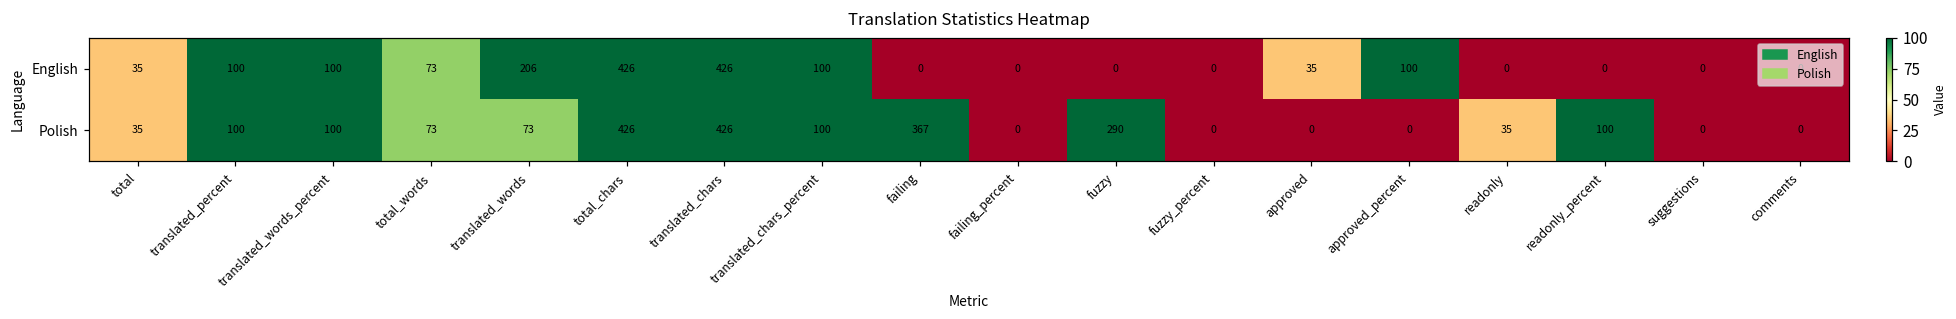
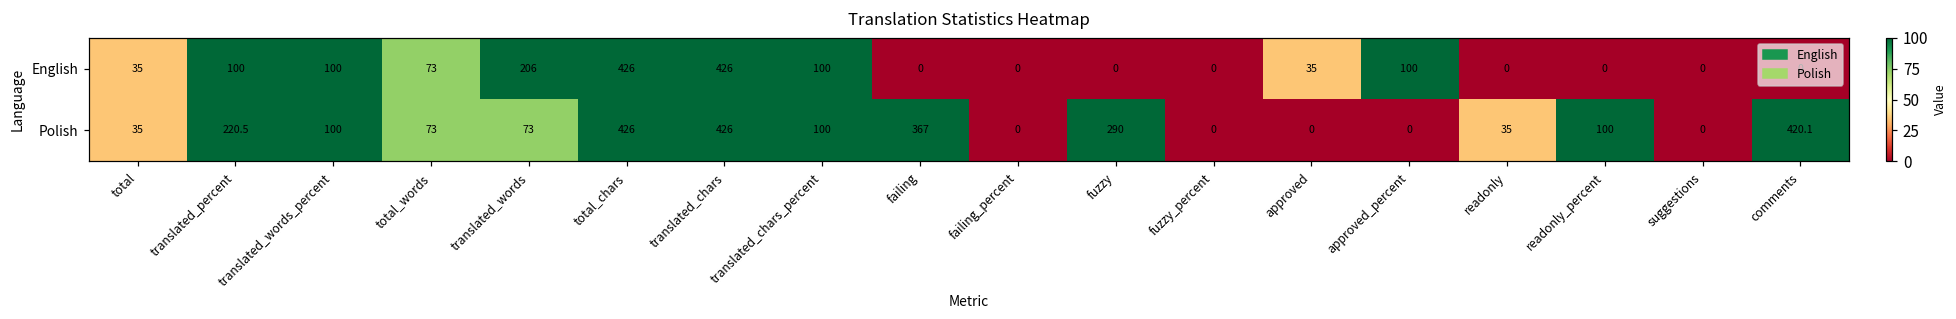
Polish, translated_percent: 100 -> 220.5
Polish, comments: 0 -> 420.1
